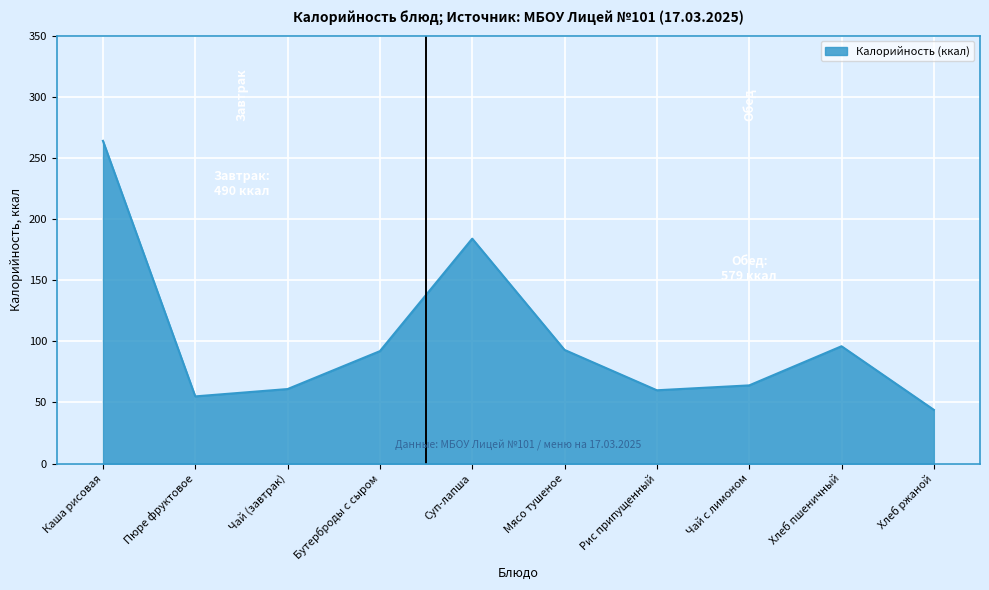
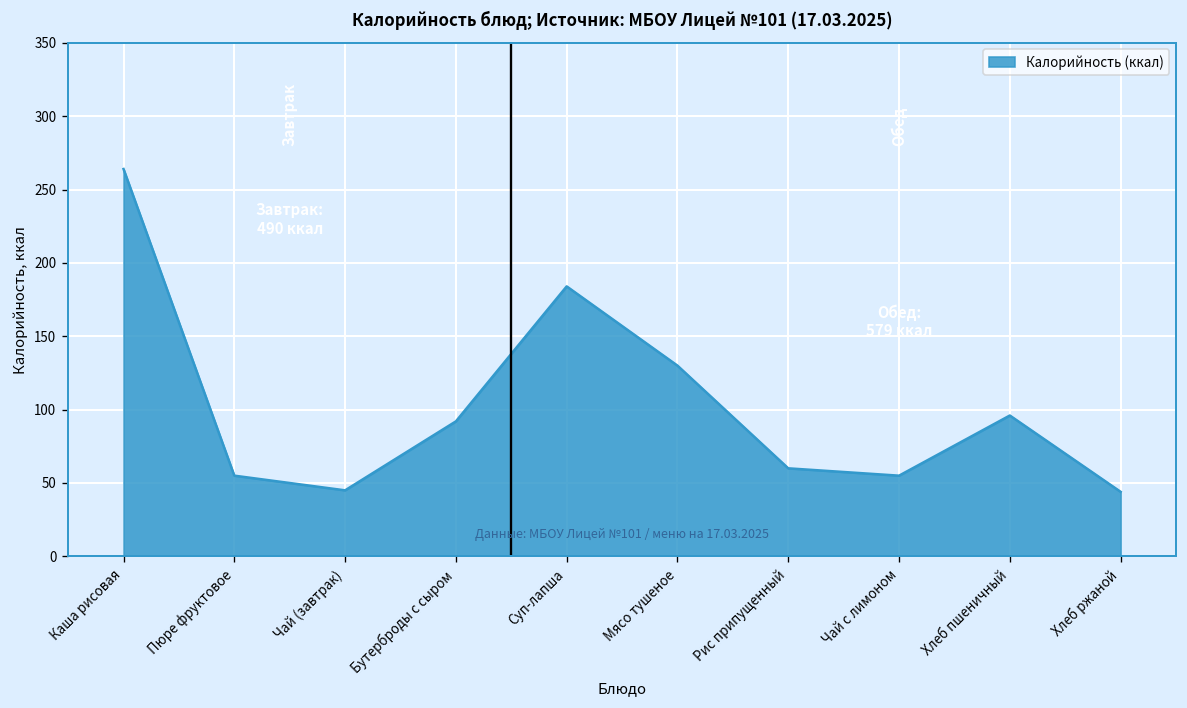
Чай (завтрак): 61 -> 45
Мясо тушеное: 93 -> 130
Чай с лимоном: 64 -> 55
